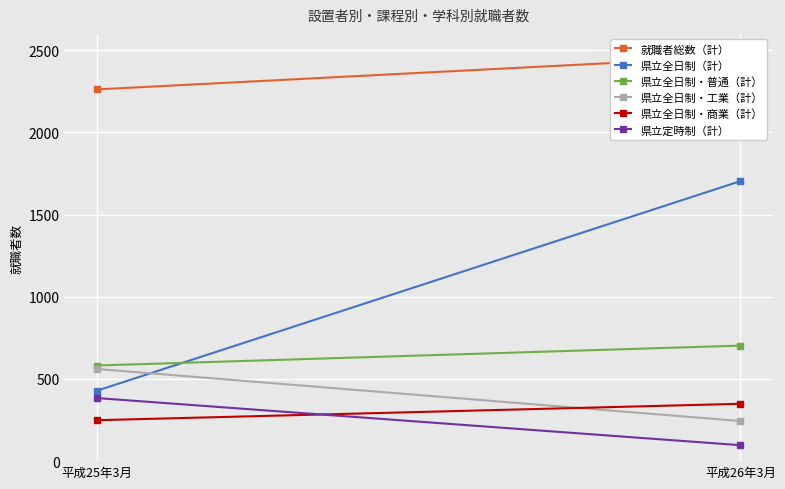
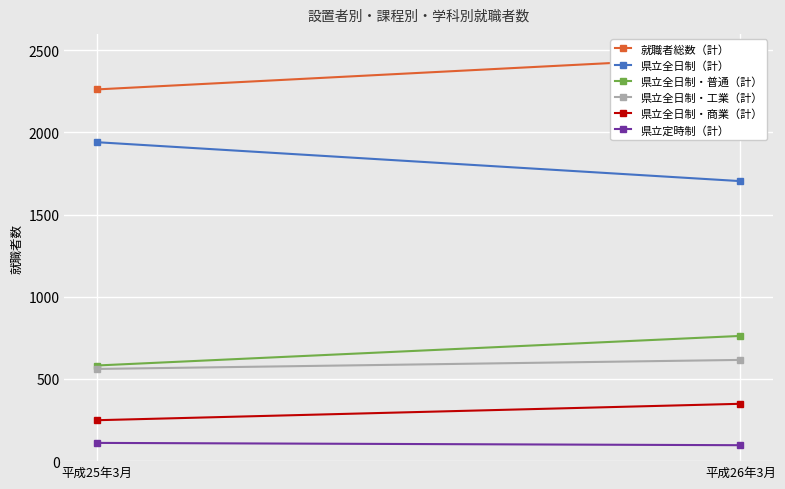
県立全日制（計）, 平成25年3月: 430 -> 1940
県立定時制（計）, 平成25年3月: 380 -> 110
県立全日制・普通（計）, 平成26年3月: 700 -> 760
県立全日制・工業（計）, 平成26年3月: 240 -> 620
